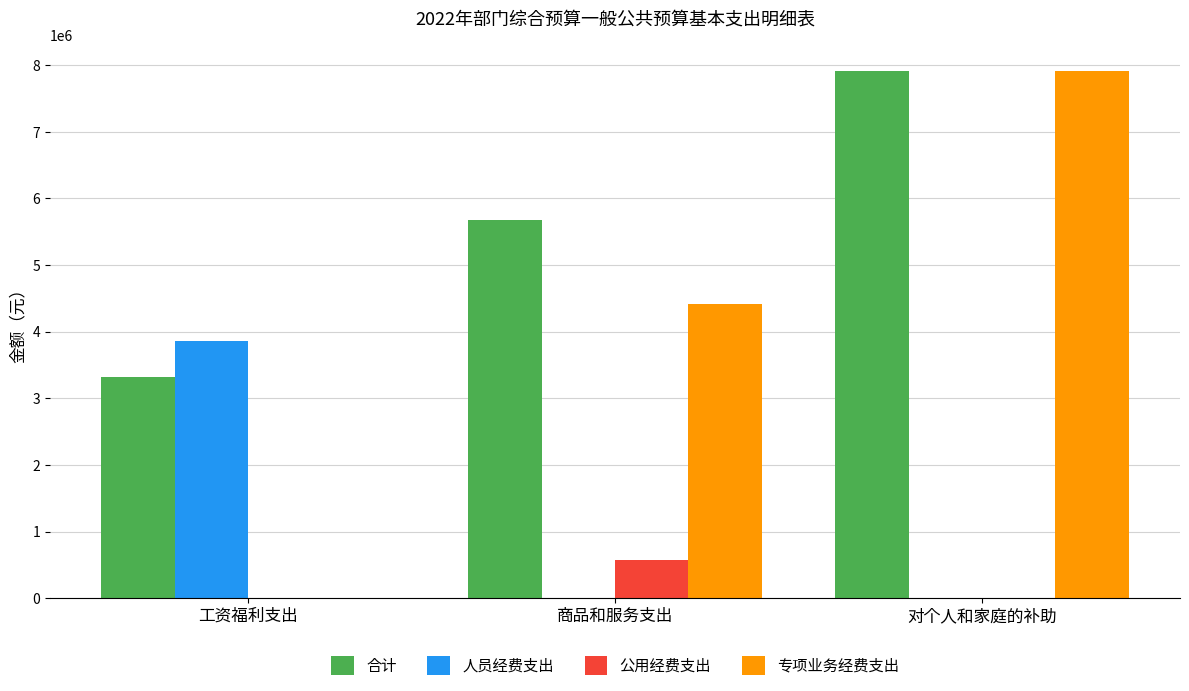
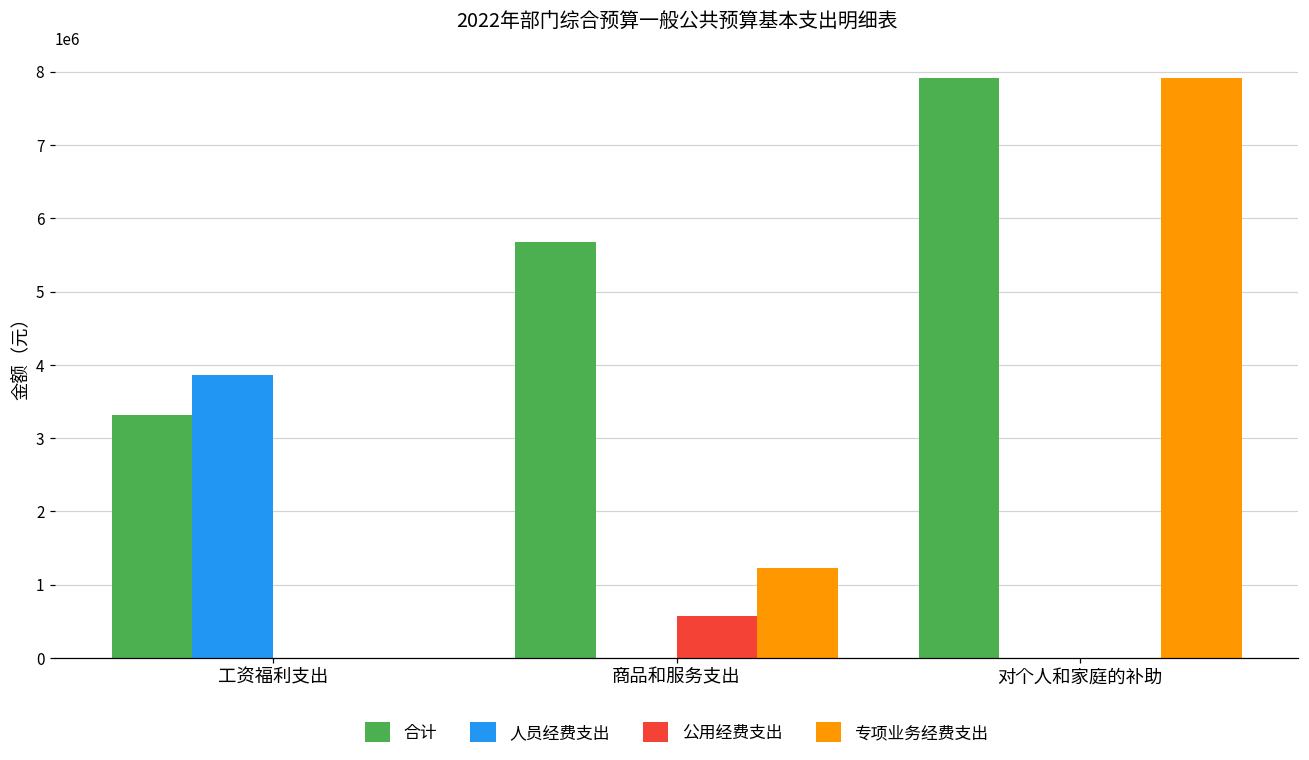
专项业务经费支出, 商品和服务支出: 4400000 -> 1200000
